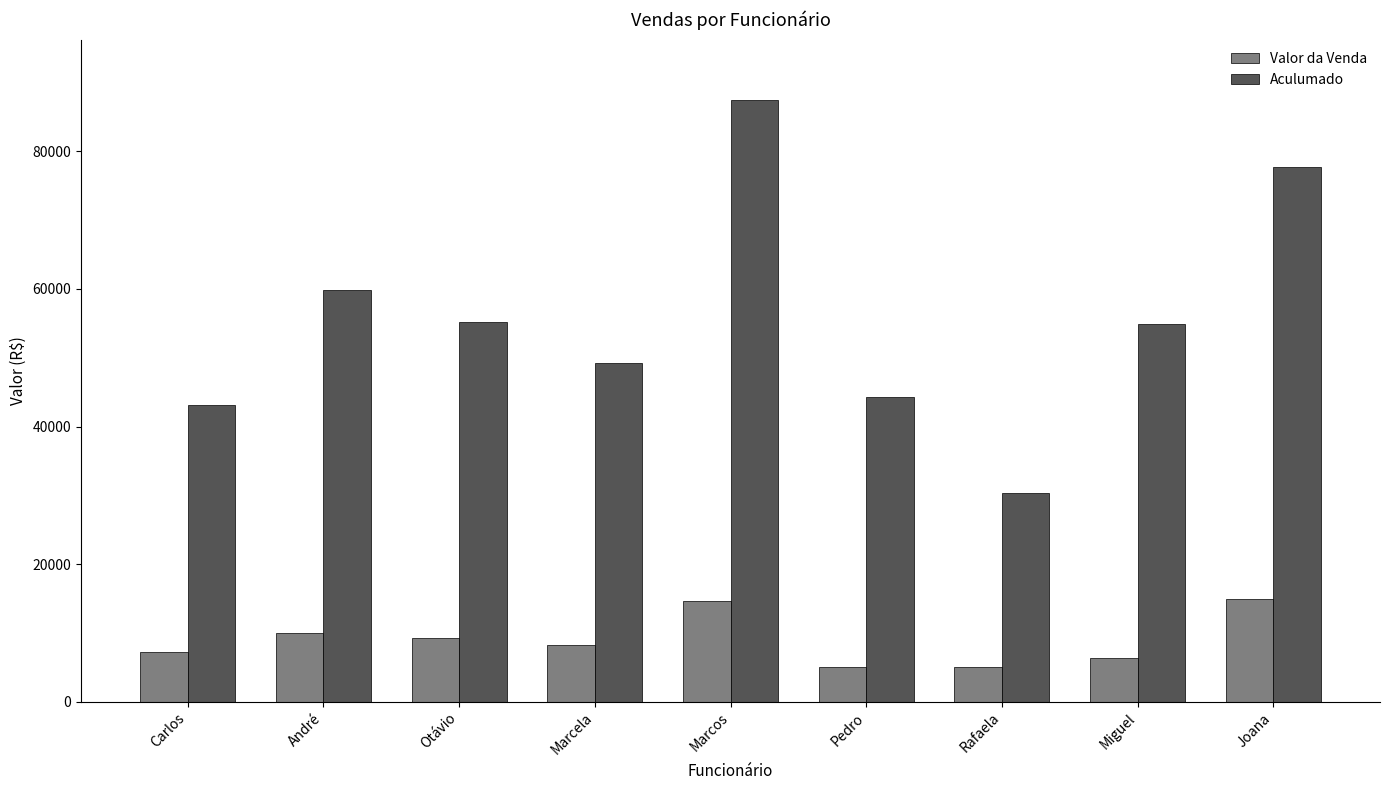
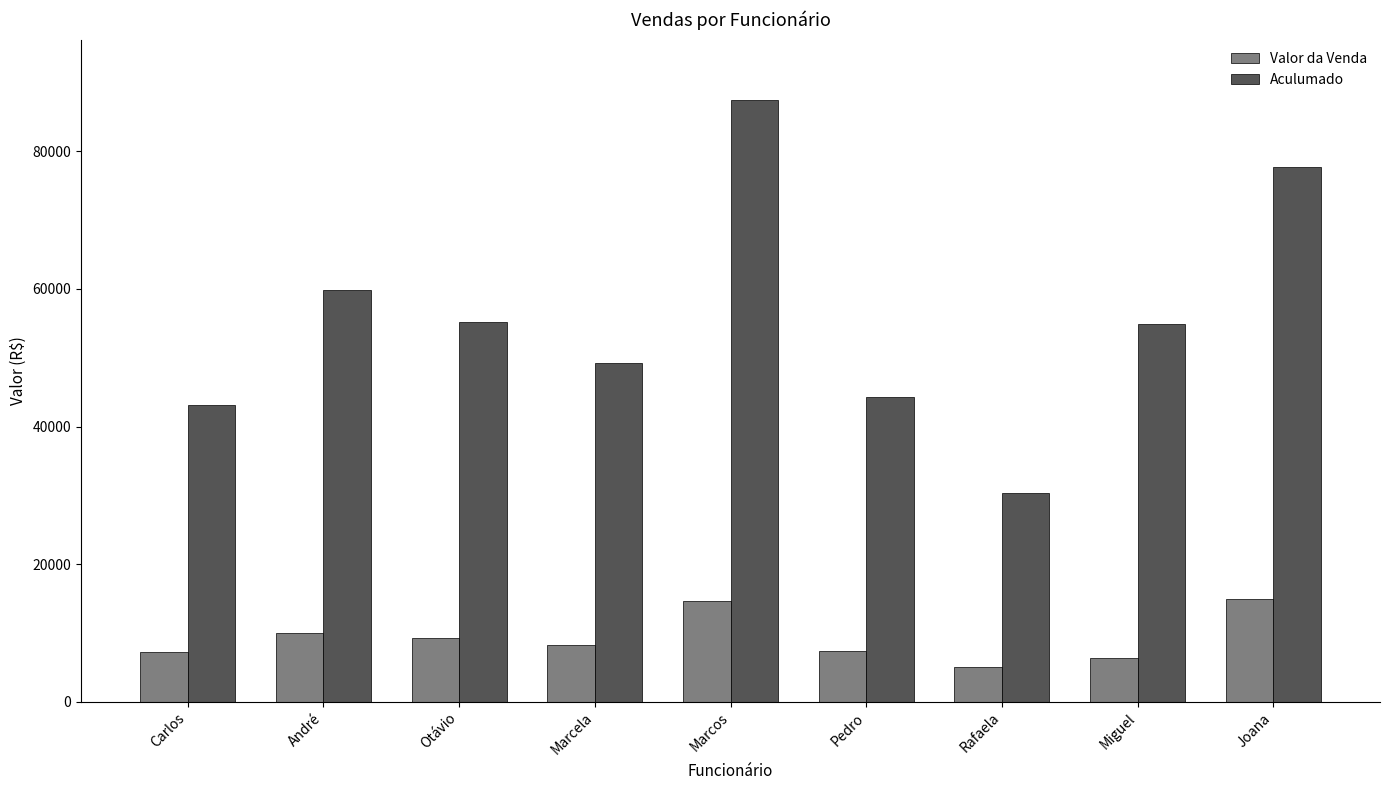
Valor da Venda, Pedro: 5000 -> 7000
